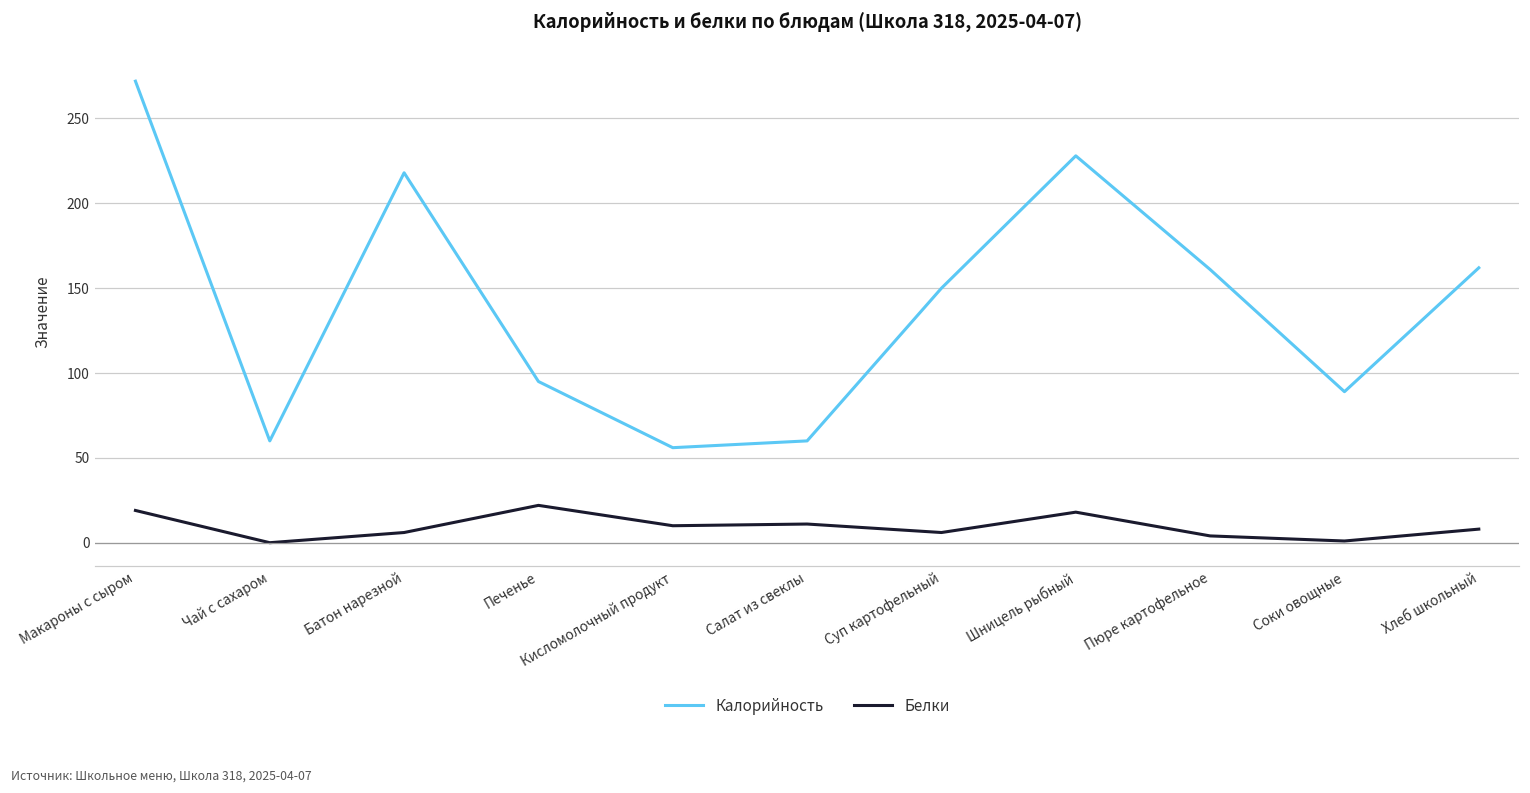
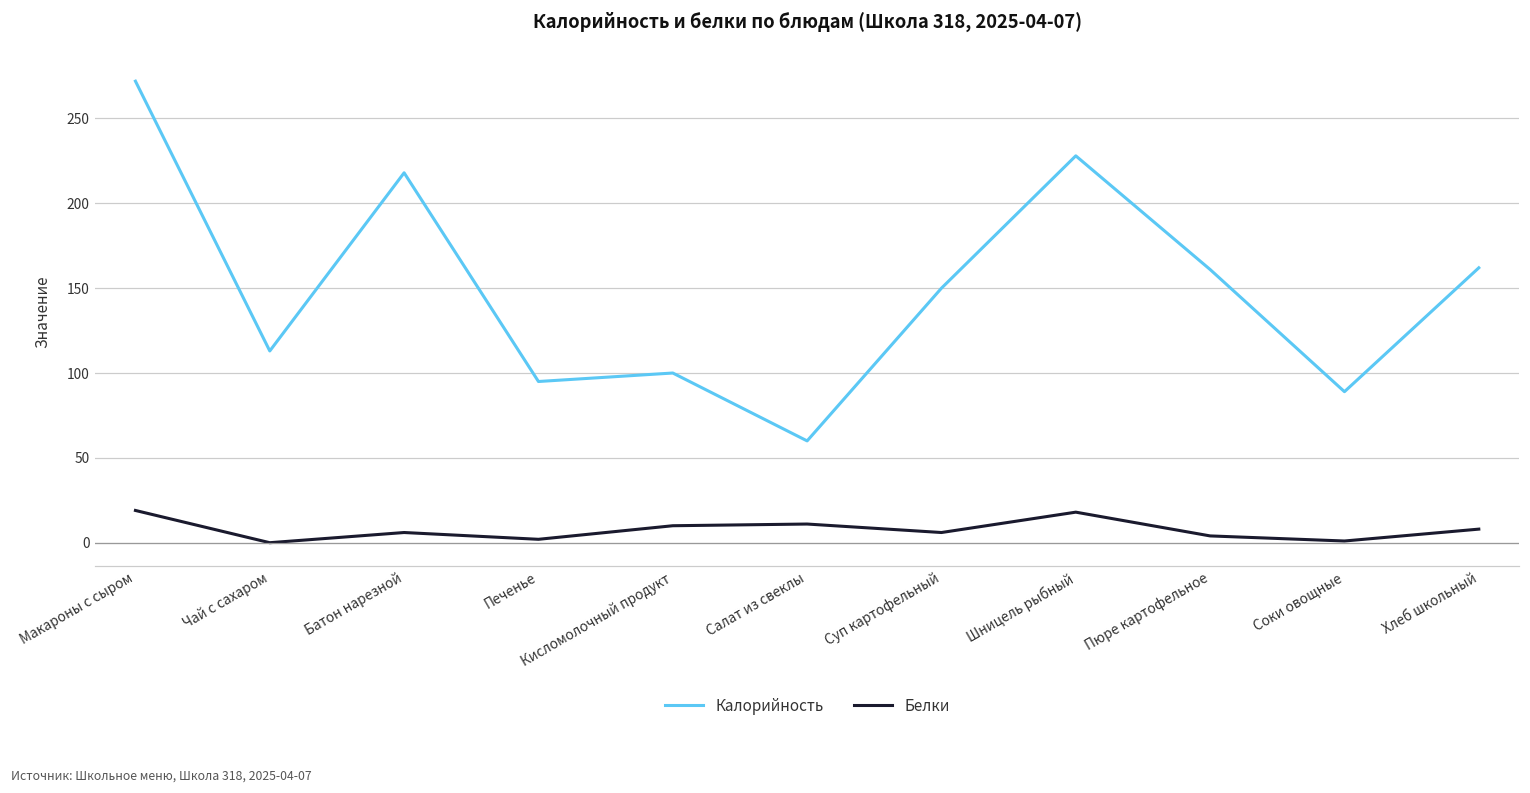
Калорийность, Чай с сахаром: 60 -> 113
Белки, Печенье: 22 -> 2
Калорийность, Кисломолочный продукт: 56 -> 100
